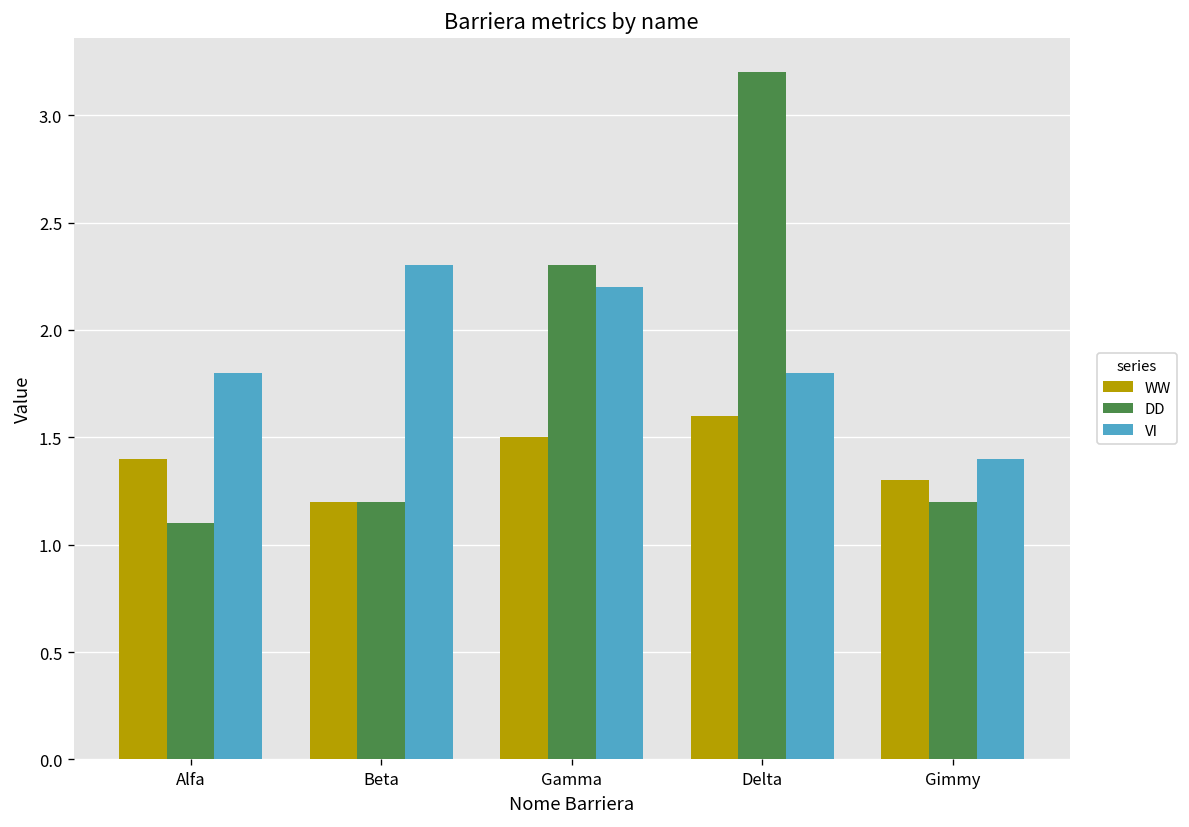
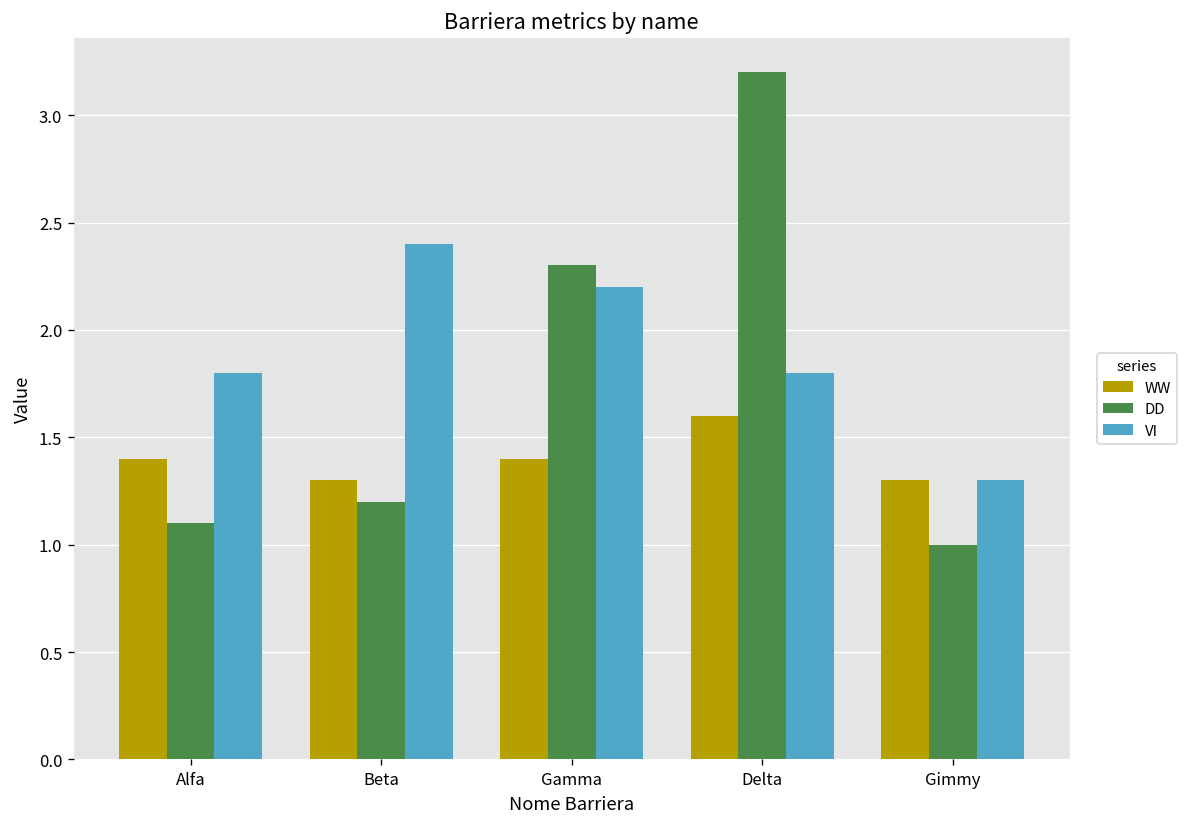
WW, Beta: 1.2 -> 1.3
VI, Beta: 2.3 -> 2.4
WW, Gamma: 1.5 -> 1.4
DD, Gimmy: 1.2 -> 1.0
VI, Gimmy: 1.4 -> 1.3
